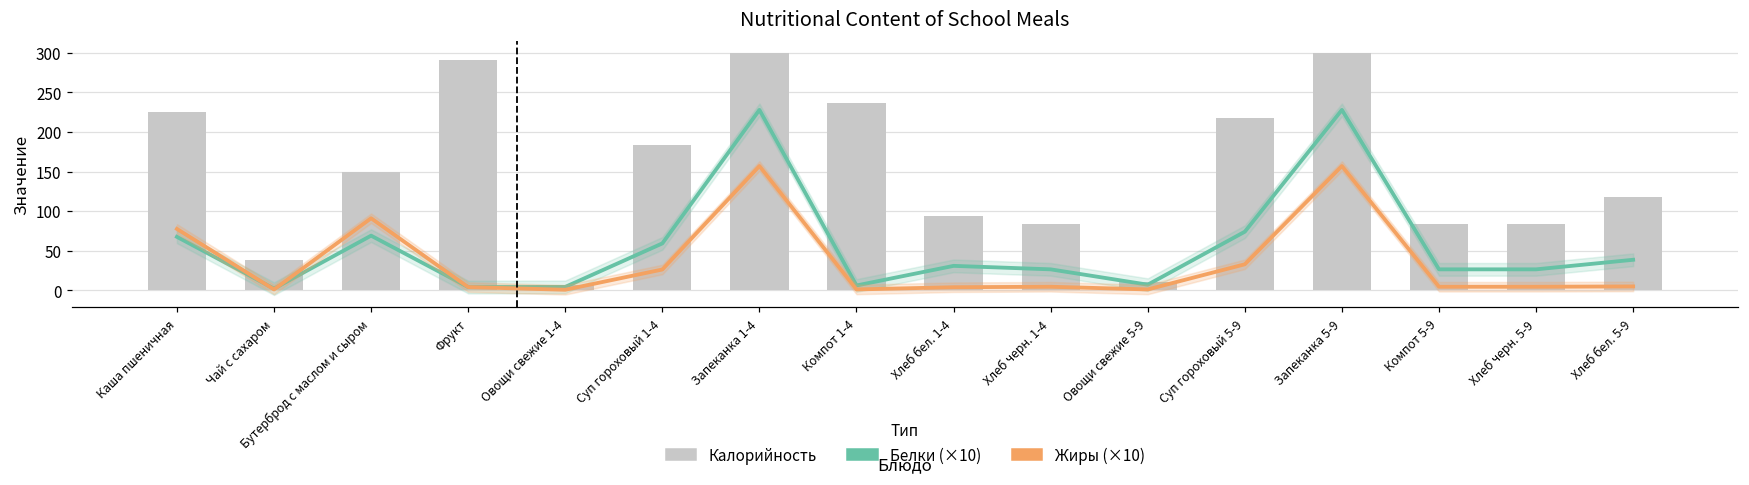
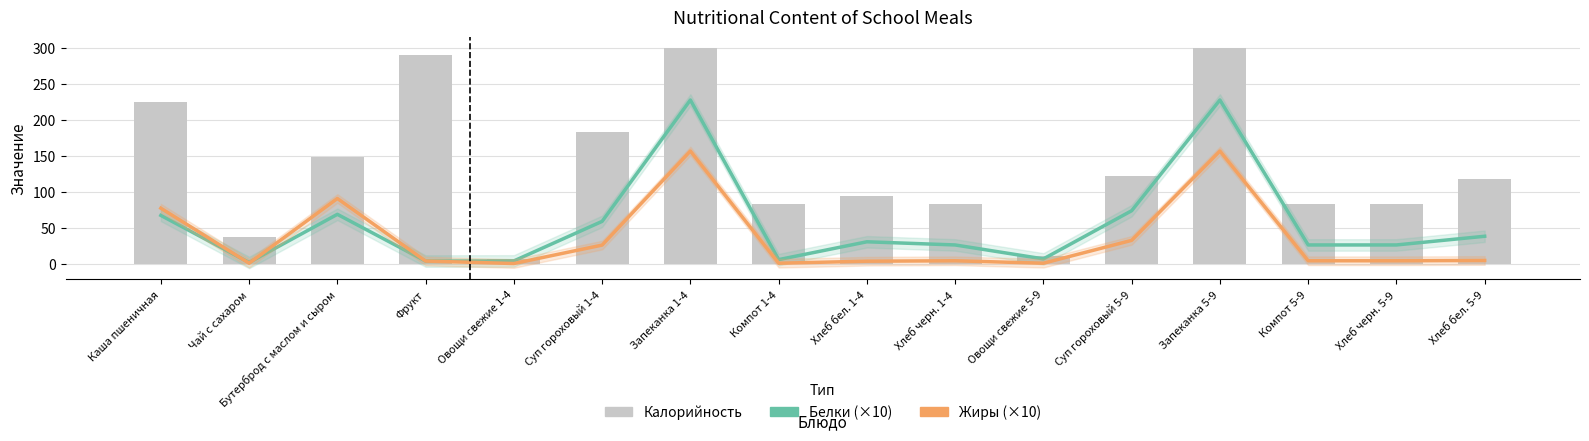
Калорийность, Компот 1-4: 240 -> 80
Калорийность, Суп гороховый 5-9: 220 -> 120
